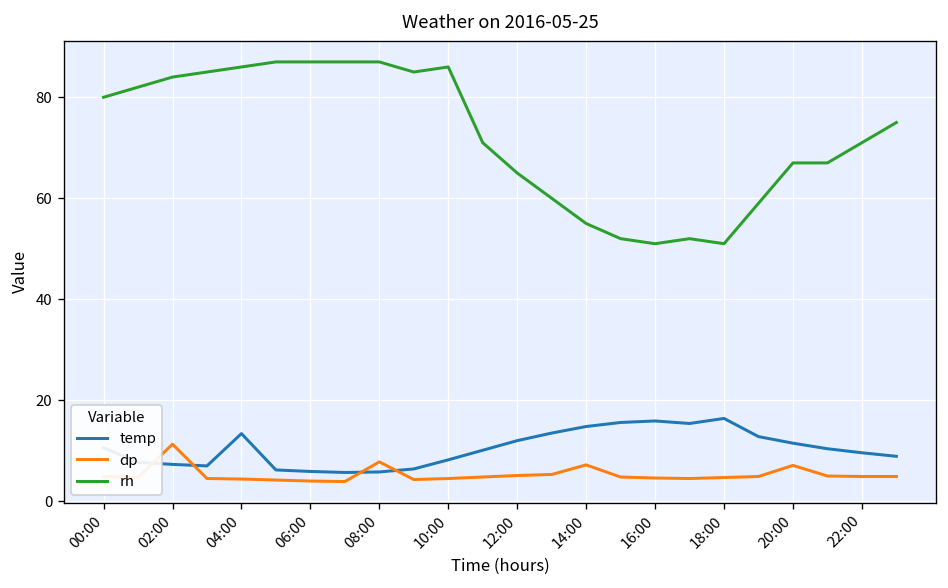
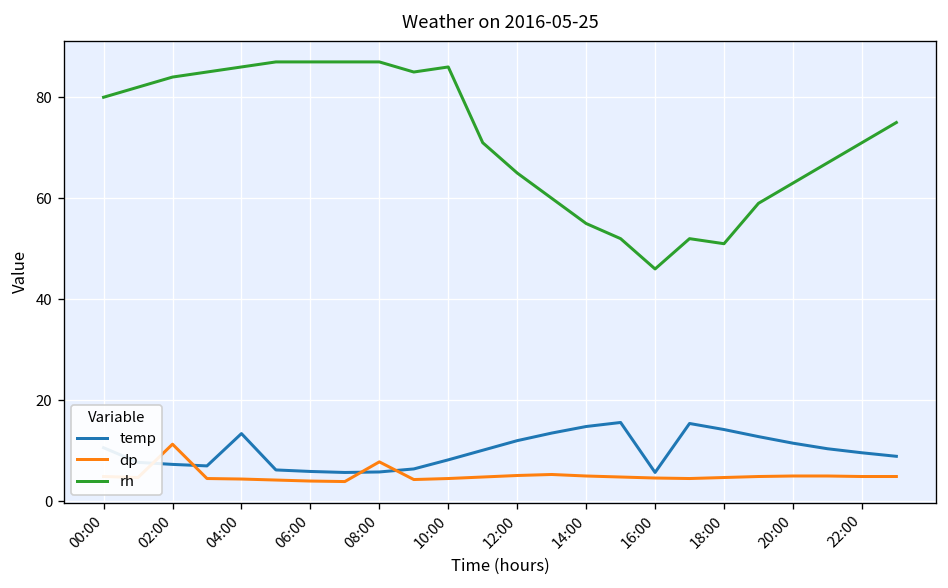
dp, 14:00: 7 -> 5
temp, 16:00: 16 -> 6
rh, 16:00: 51 -> 46
temp, 18:00: 16 -> 14
dp, 20:00: 7 -> 5
rh, 20:00: 67 -> 63
